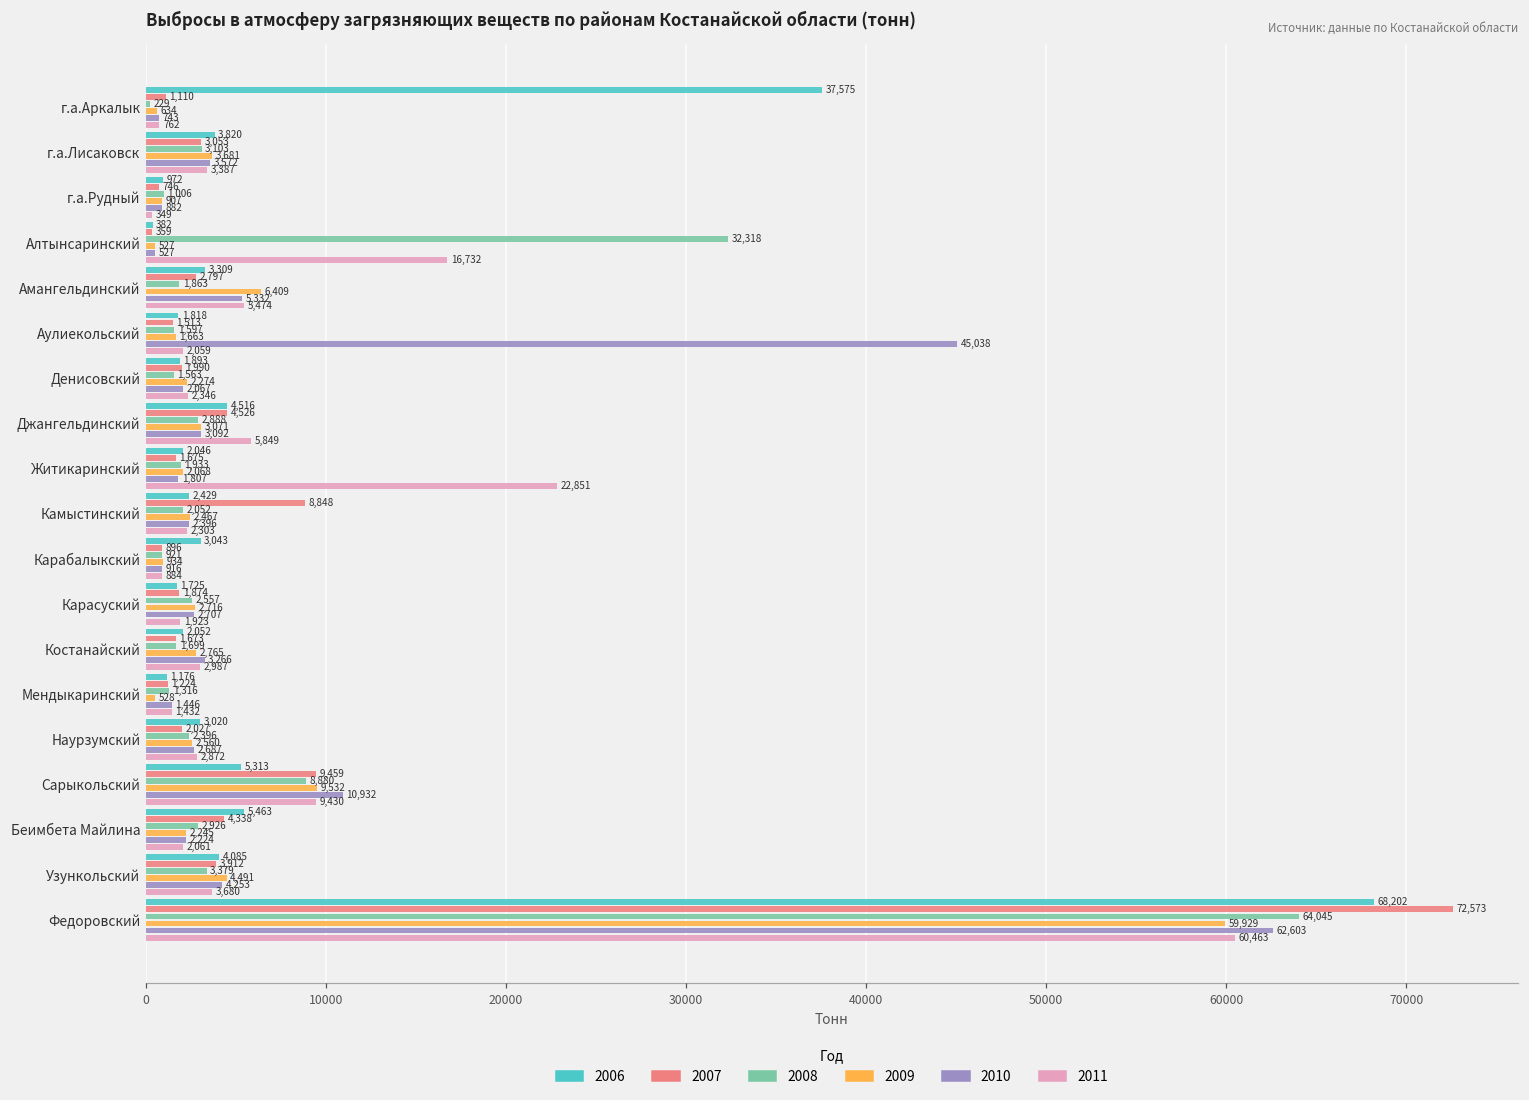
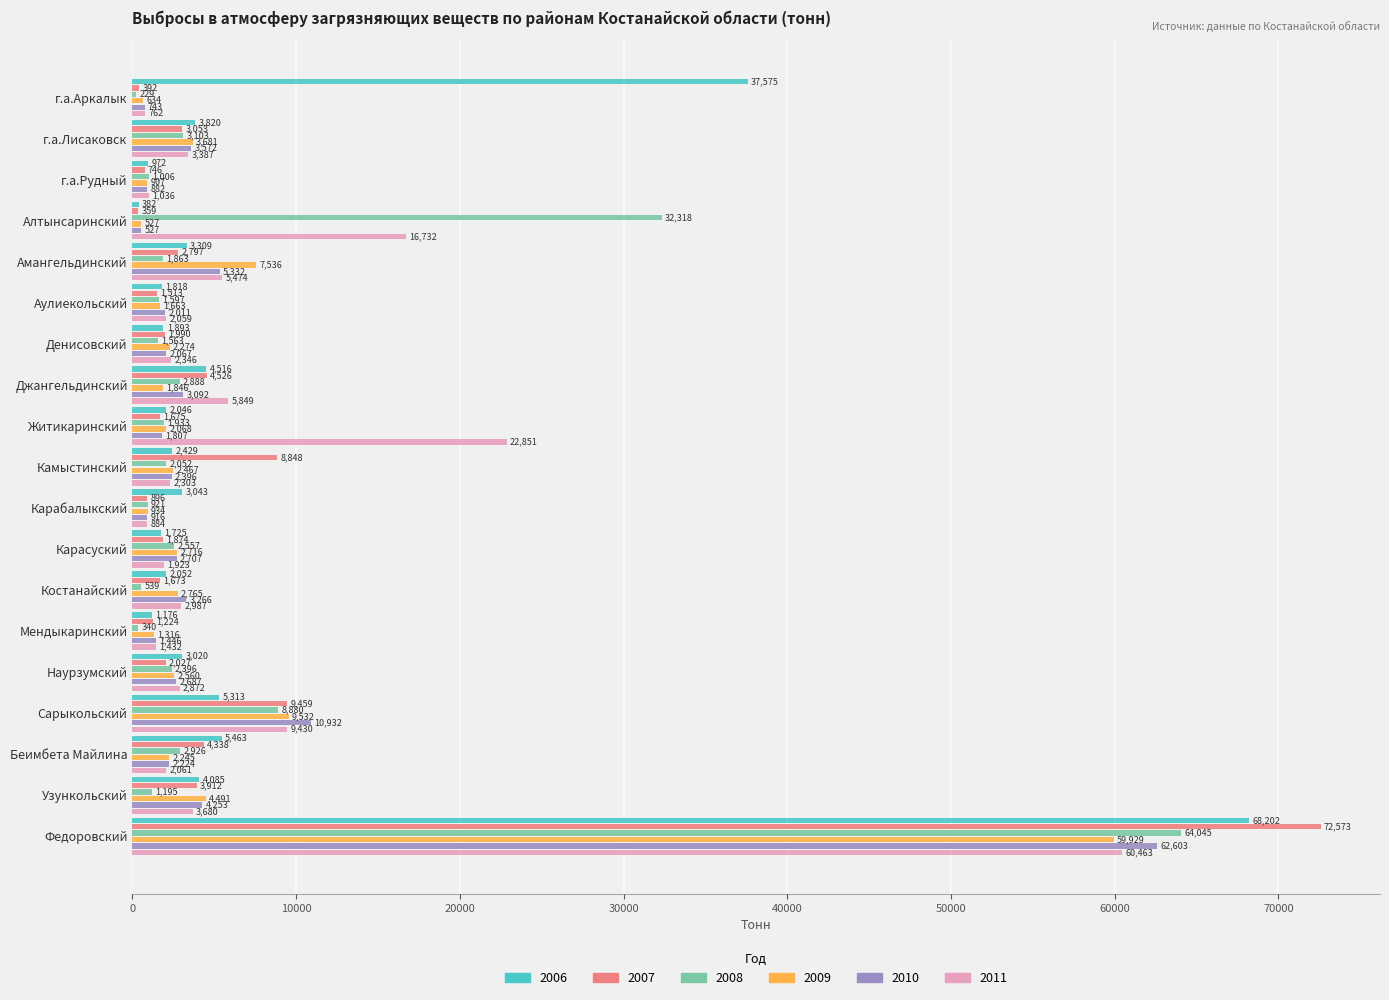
2007, г.а.Аркалык: 1,110 -> 392
2011, г.а.Рудный: 349 -> 1,036
2009, Амангельдинский: 6,409 -> 7,536
2010, Аулиекольский: 45,038 -> 2,011
2009, Джангельдинский: 3,071 -> 1,846
2008, Костанайский: 1,699 -> 539
2008, Мендыкаринский: 1,316 -> 340
2009, Мендыкаринский: 528 -> 1,316
2008, Узункольский: 3,379 -> 1,195
